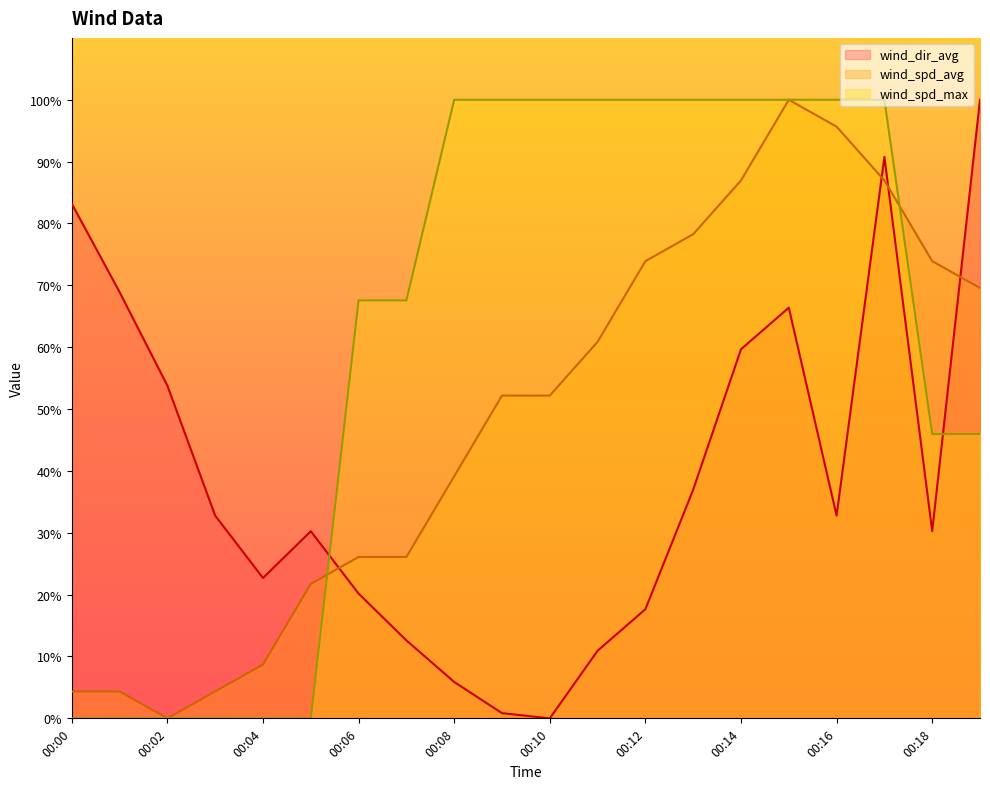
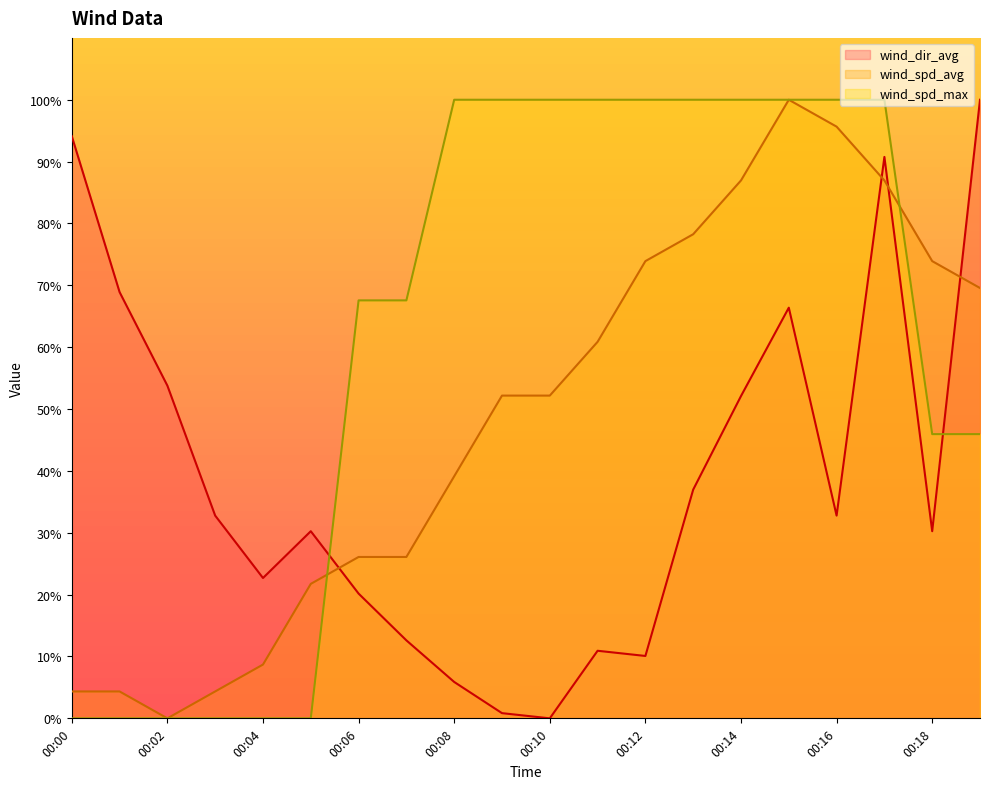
wind_dir_avg, 00:00: 83% -> 94%
wind_dir_avg, 00:12: 18% -> 10%
wind_dir_avg, 00:14: 60% -> 52%
